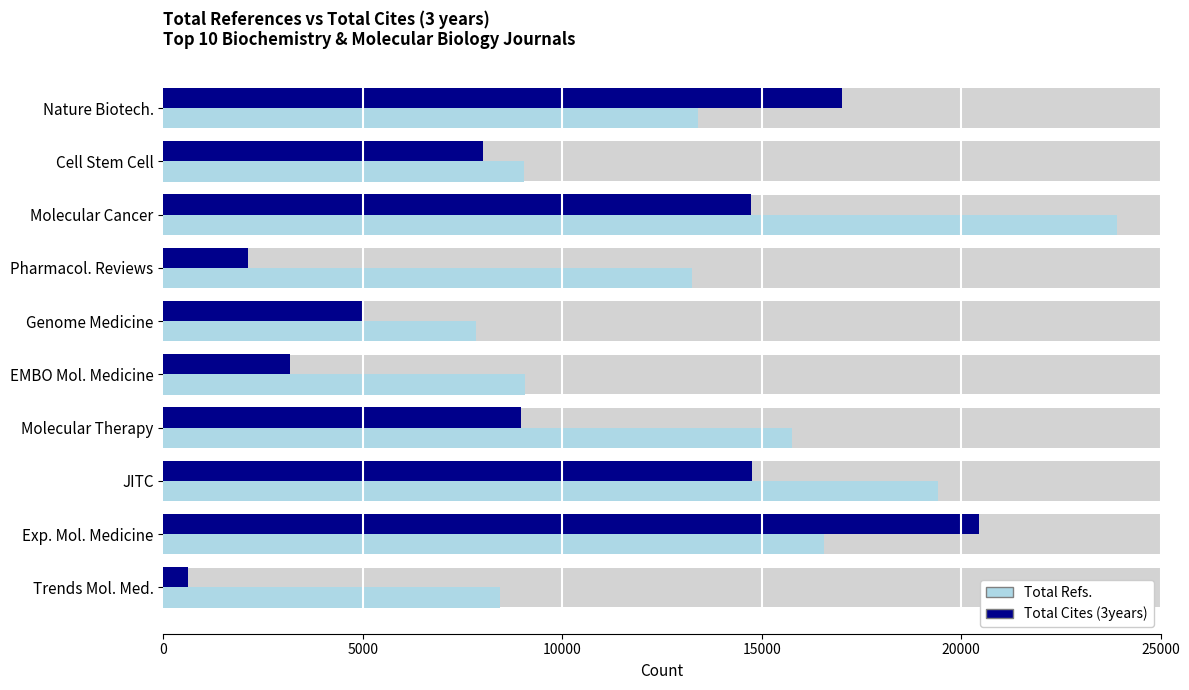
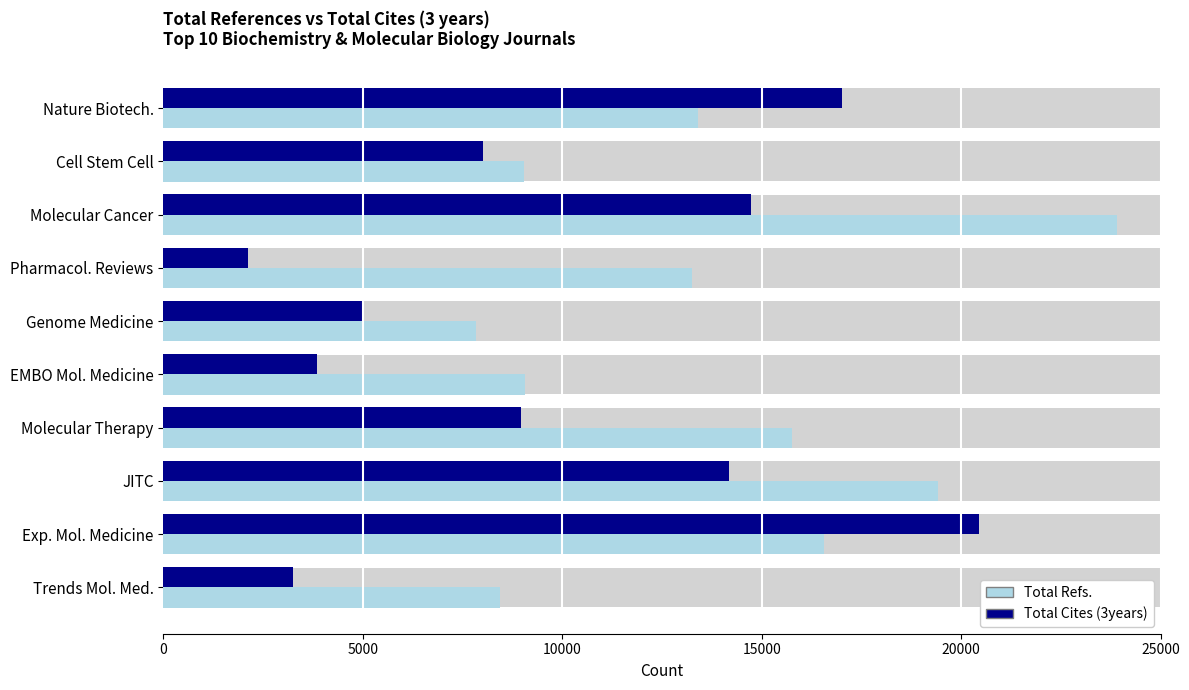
Total Cites (3years), EMBO Mol. Medicine: 3200 -> 3800
Total Cites (3years), JITC: 14700 -> 14200
Total Cites (3years), Trends Mol. Med.: 600 -> 3300
